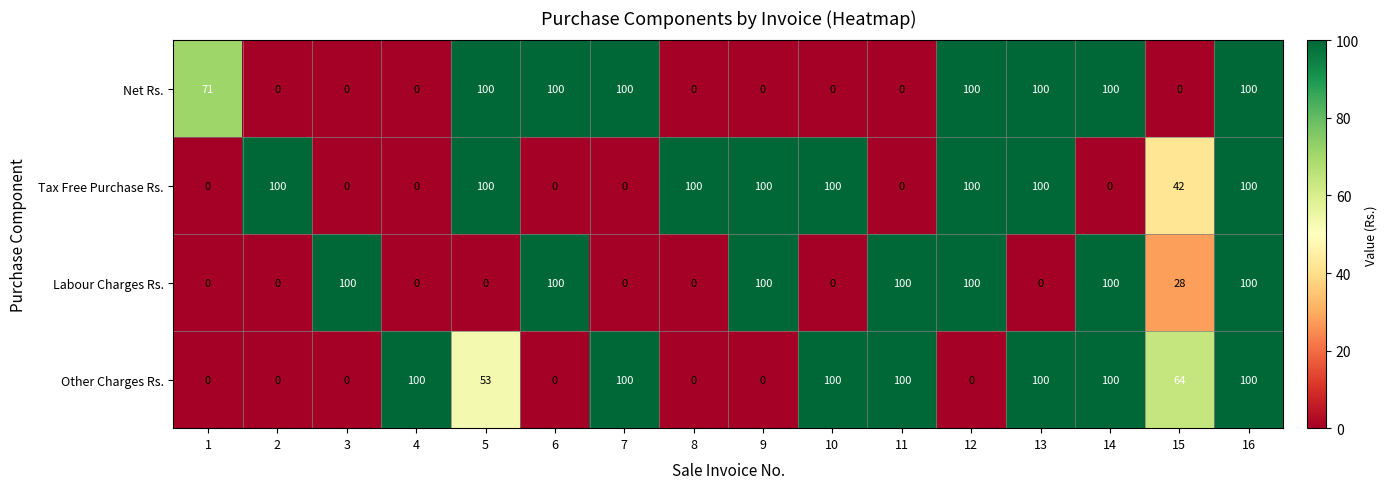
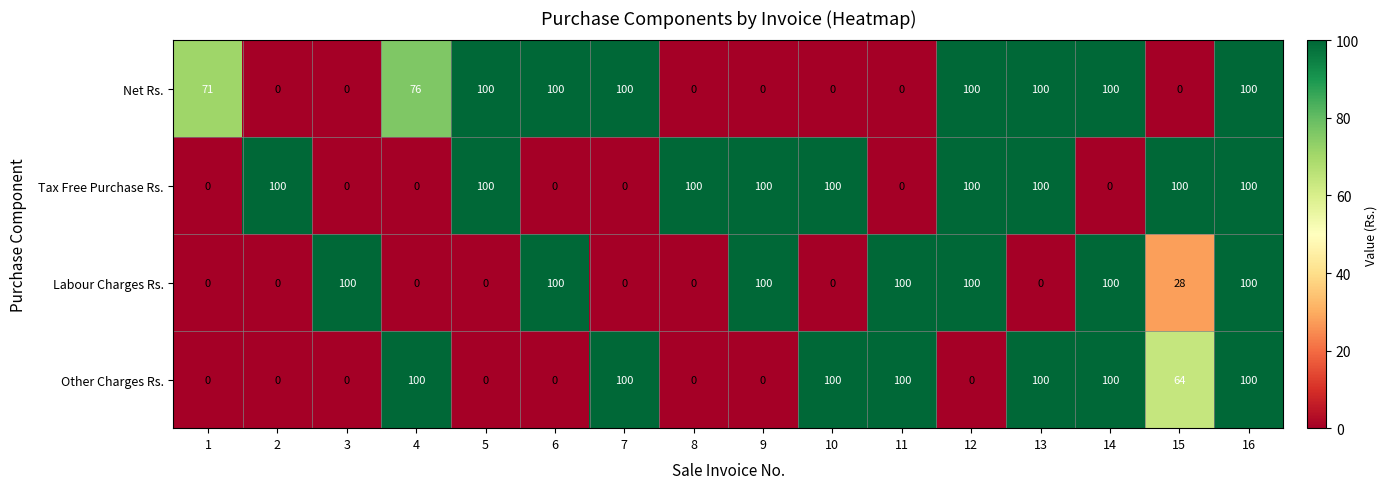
Net Rs., 4: 0 -> 76
Tax Free Purchase Rs., 15: 42 -> 100
Other Charges Rs., 5: 53 -> 0
